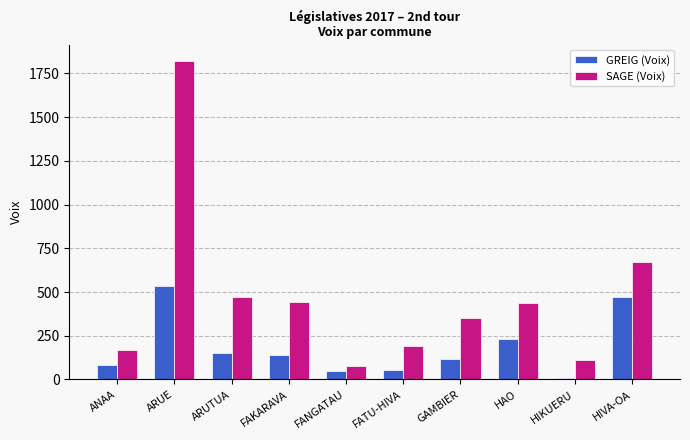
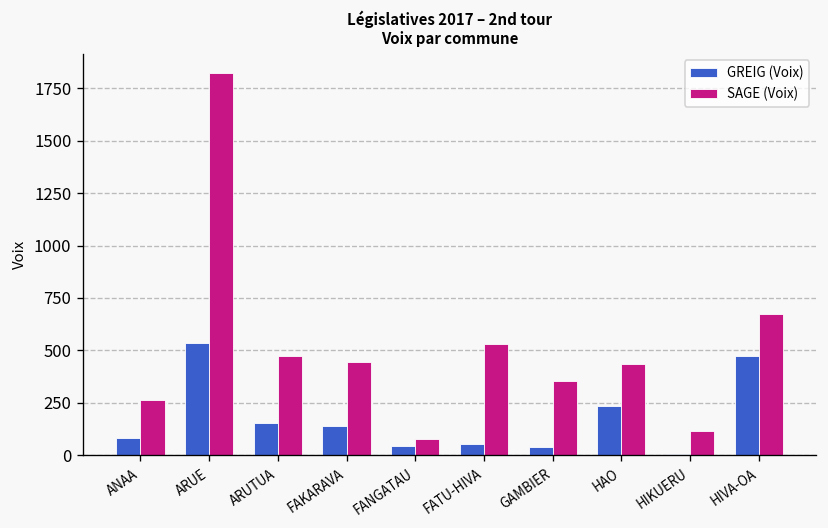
SAGE (Voix), ANAA: 170 -> 260
SAGE (Voix), FATU-HIVA: 190 -> 530
GREIG (Voix), GAMBIER: 120 -> 40
